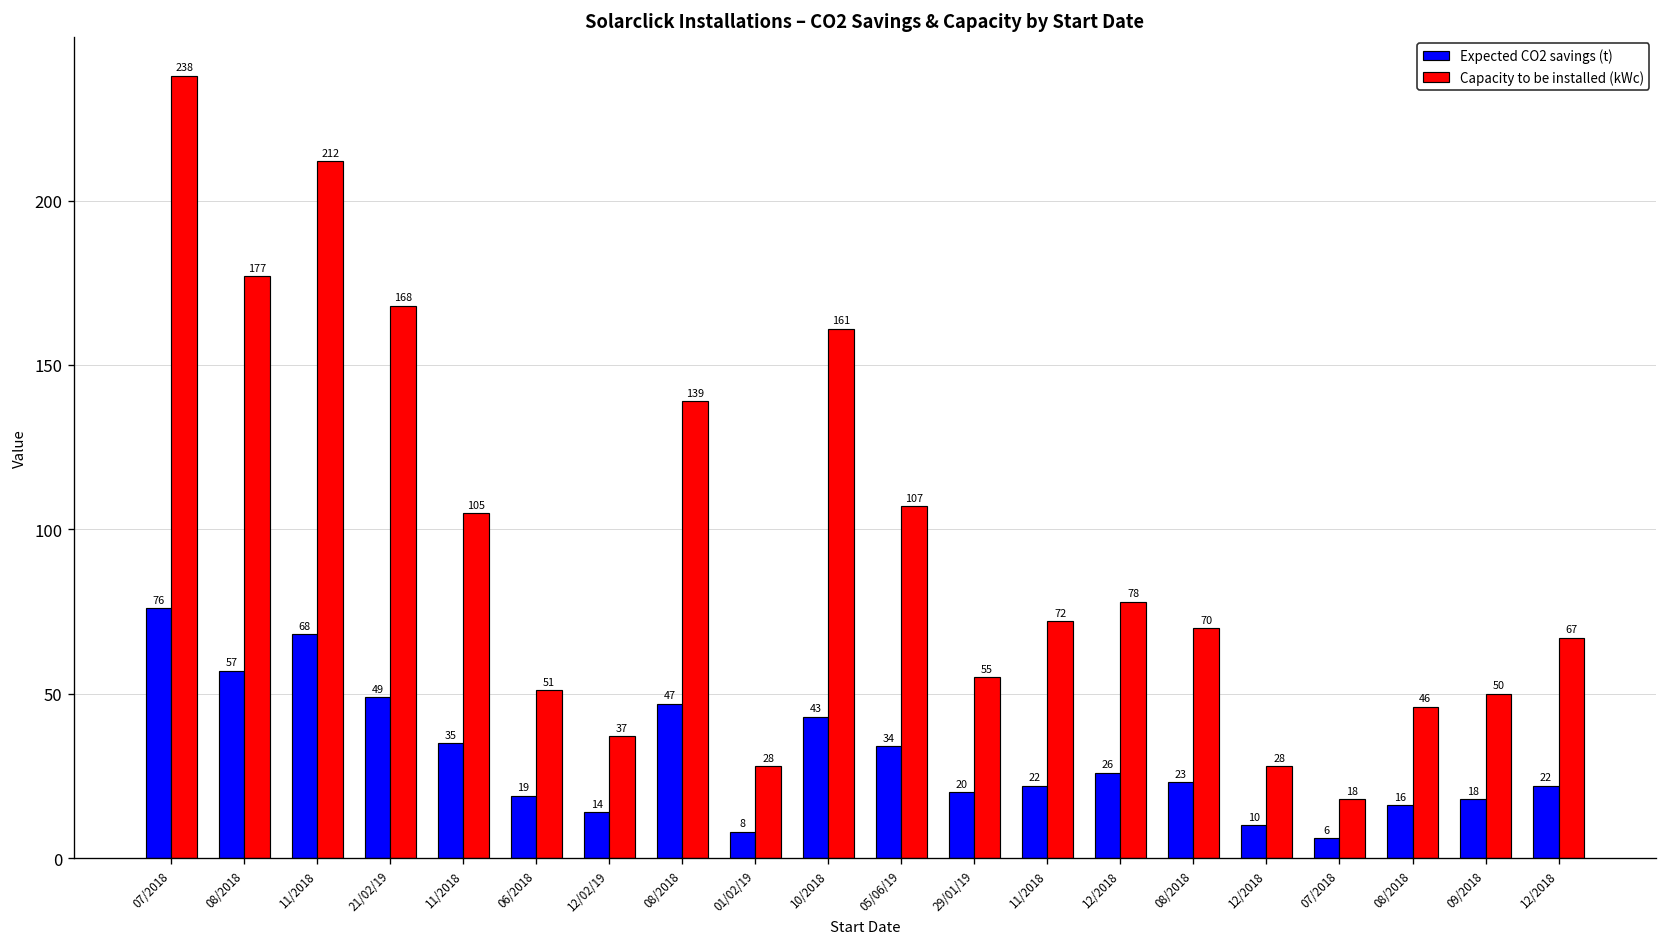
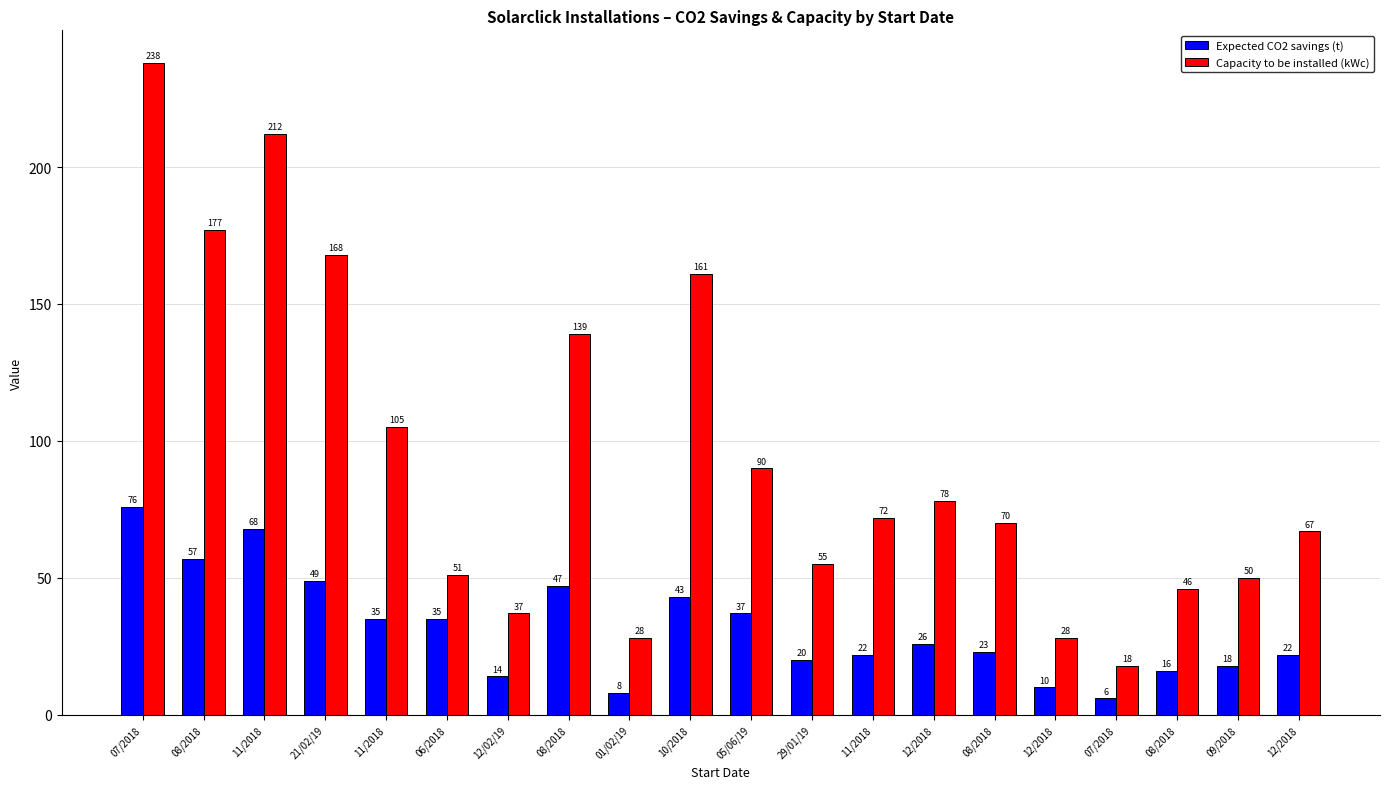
Expected CO2 savings (t), 06/2018: 19 -> 35
Expected CO2 savings (t), 05/06/19: 34 -> 37
Capacity to be installed (kWc), 05/06/19: 107 -> 90
